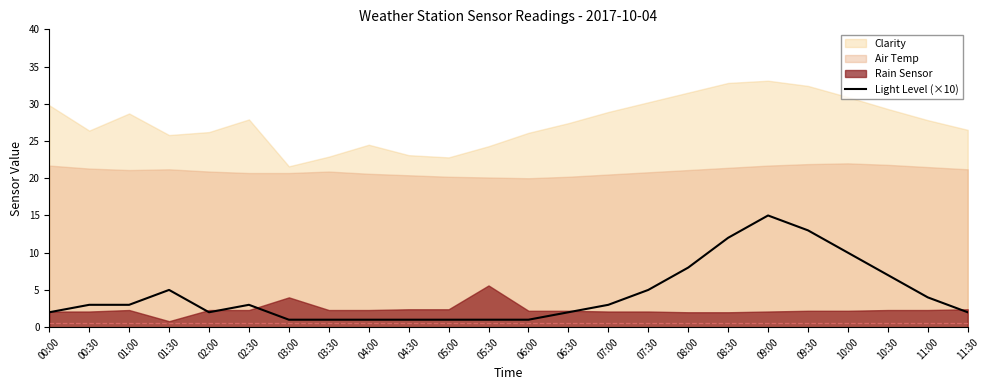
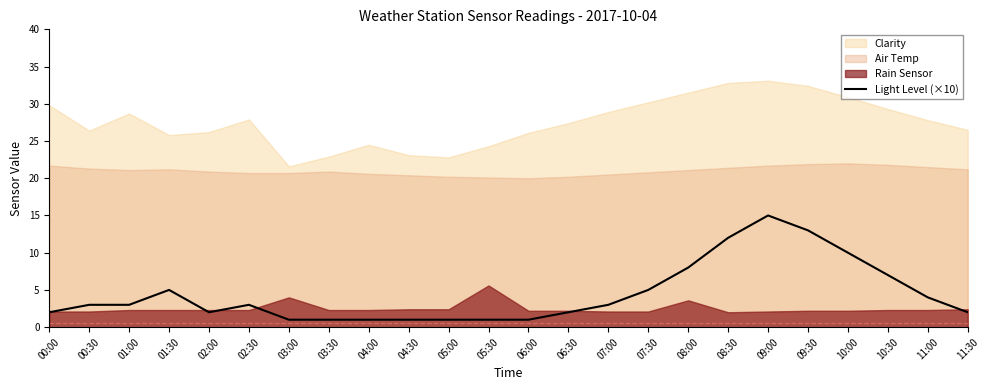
Rain Sensor, 01:30: 1 -> 2
Rain Sensor, 08:00: 2 -> 4
